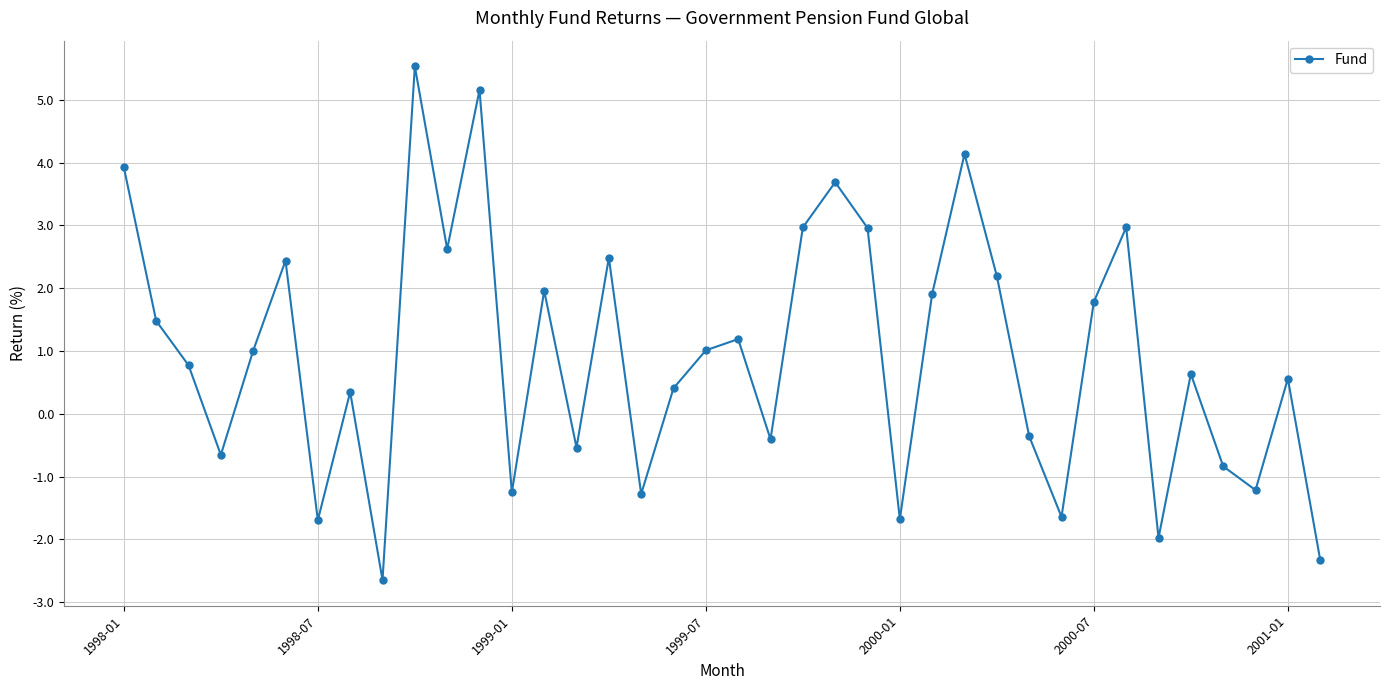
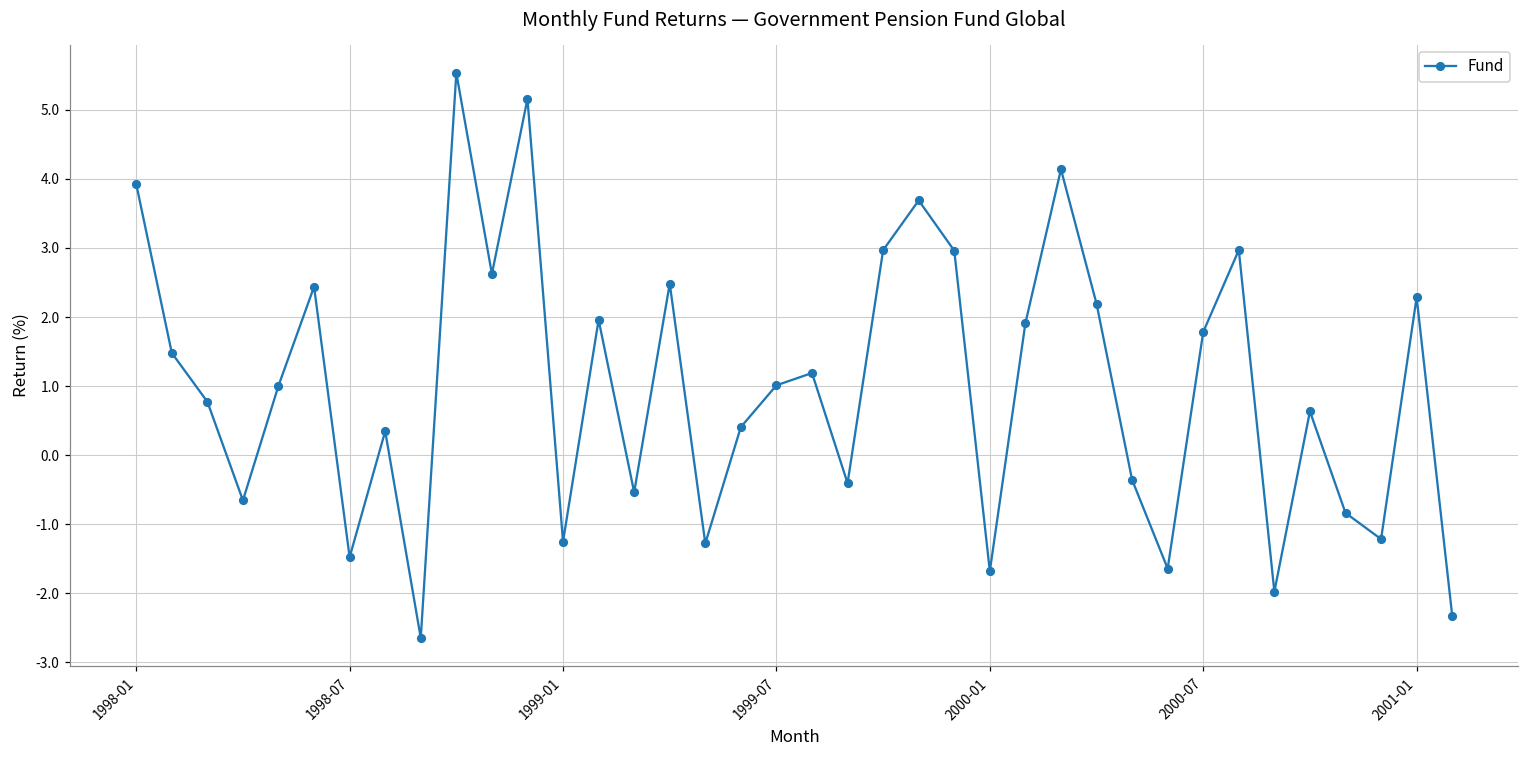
1998-07: -1.7 -> -1.5
2001-01: 0.6 -> 2.3
